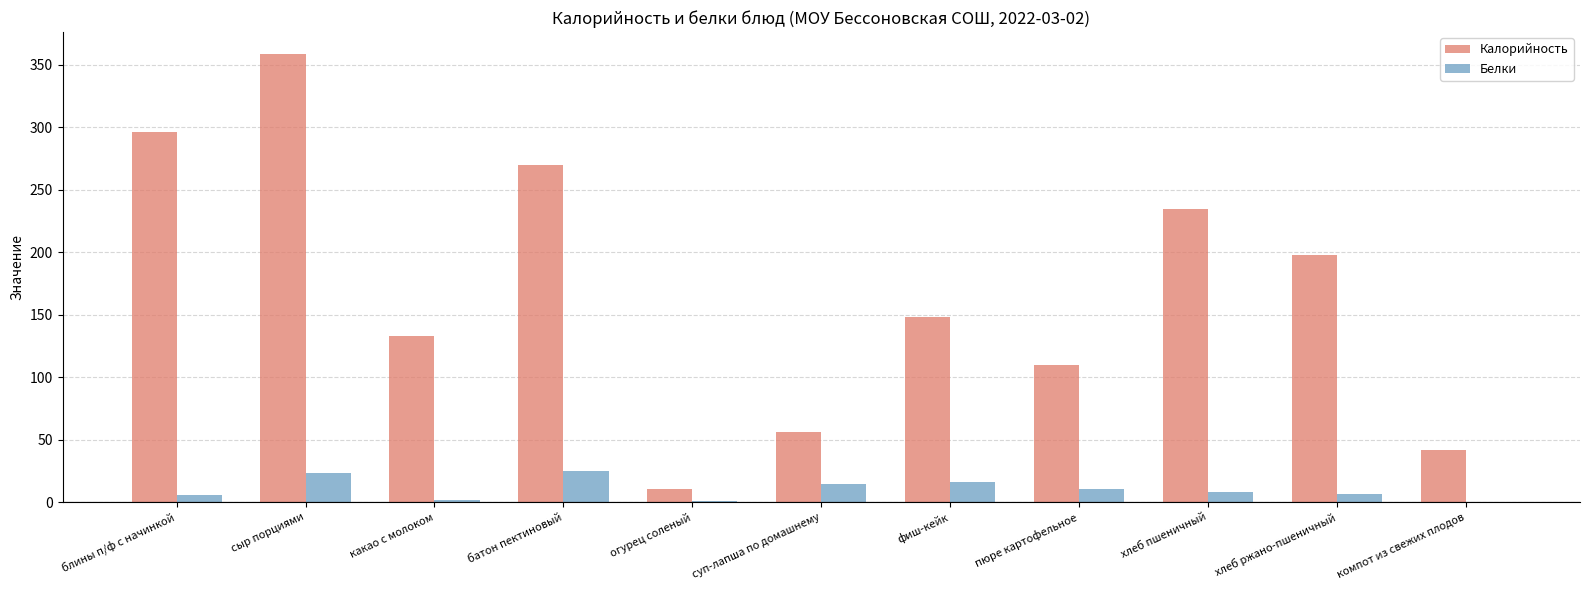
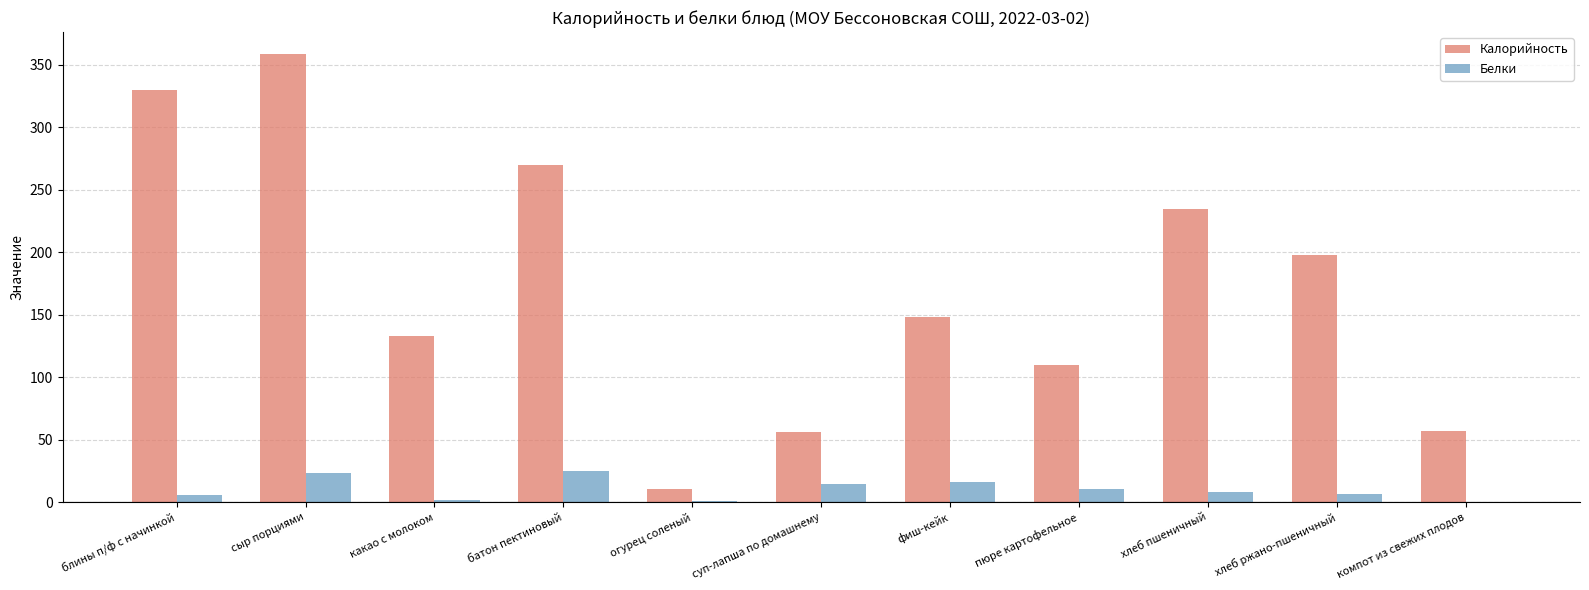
Калорийность, блины п/ф с начинкой: 296 -> 330
Калорийность, компот из свежих плодов: 42 -> 57
